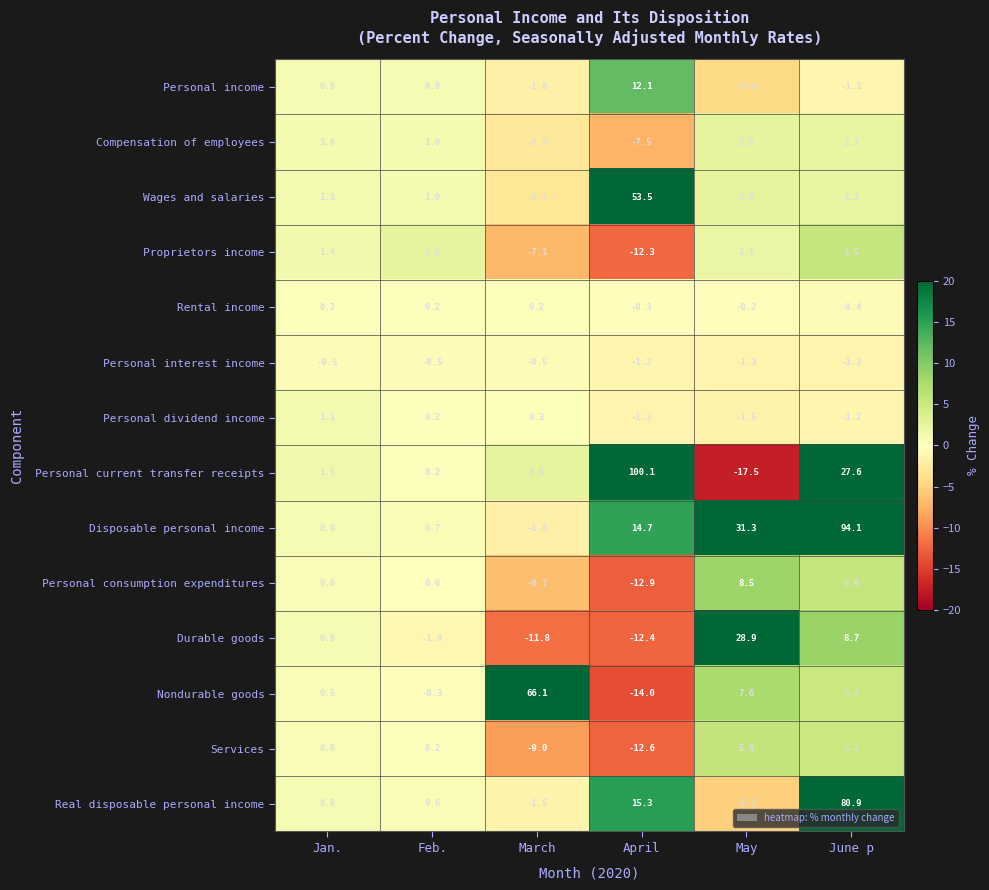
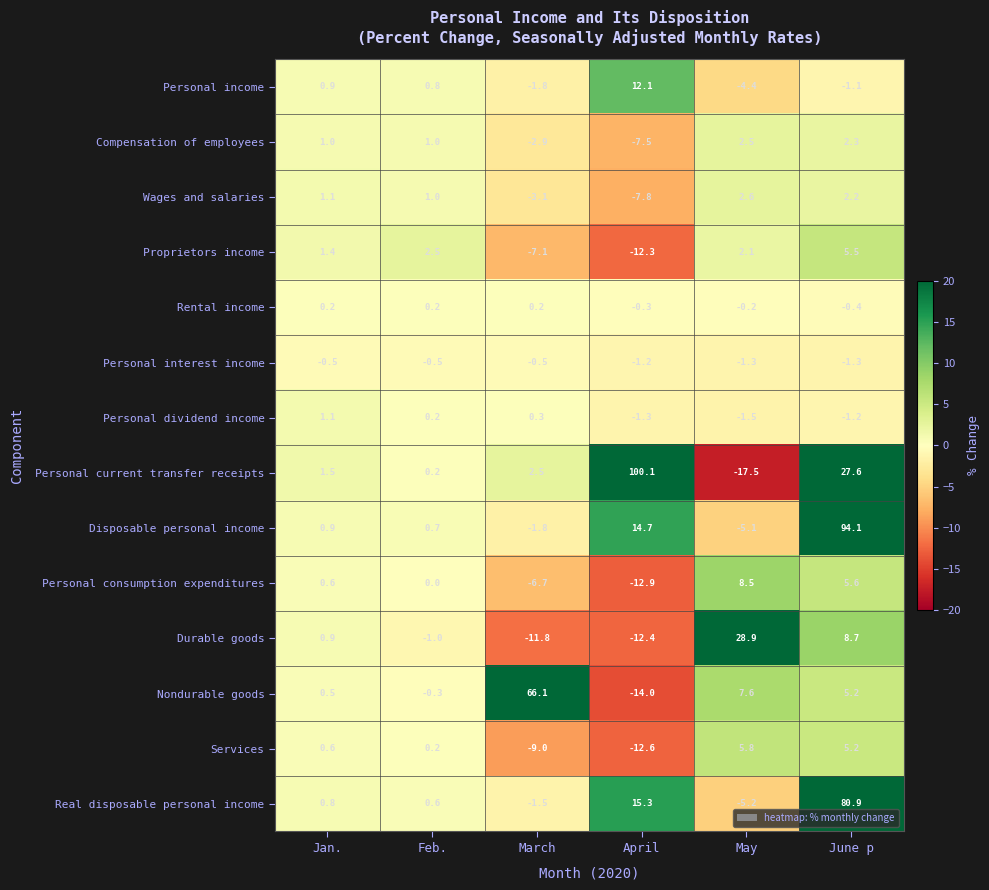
Wages and salaries, April: 53.5 -> -7.8
Disposable personal income, May: 31.3 -> -5.1
